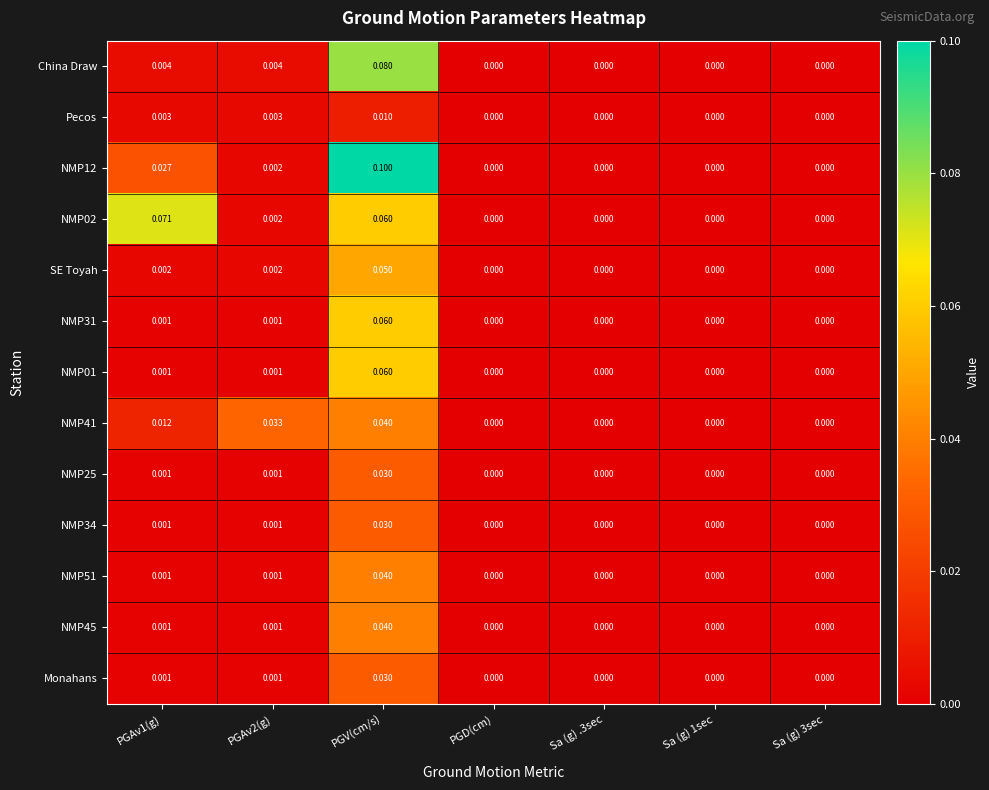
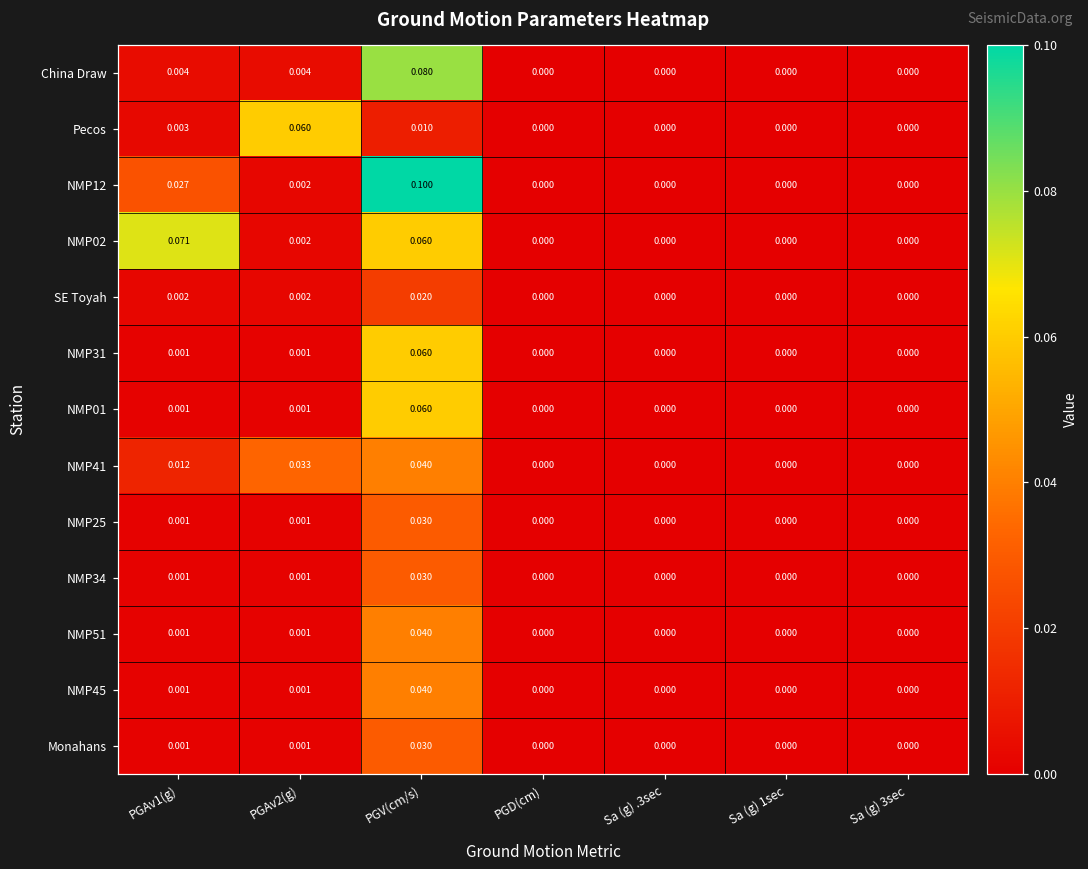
Pecos, PGAv2(g): 0.003 -> 0.060
SE Toyah, PGV(cm/s): 0.050 -> 0.020
